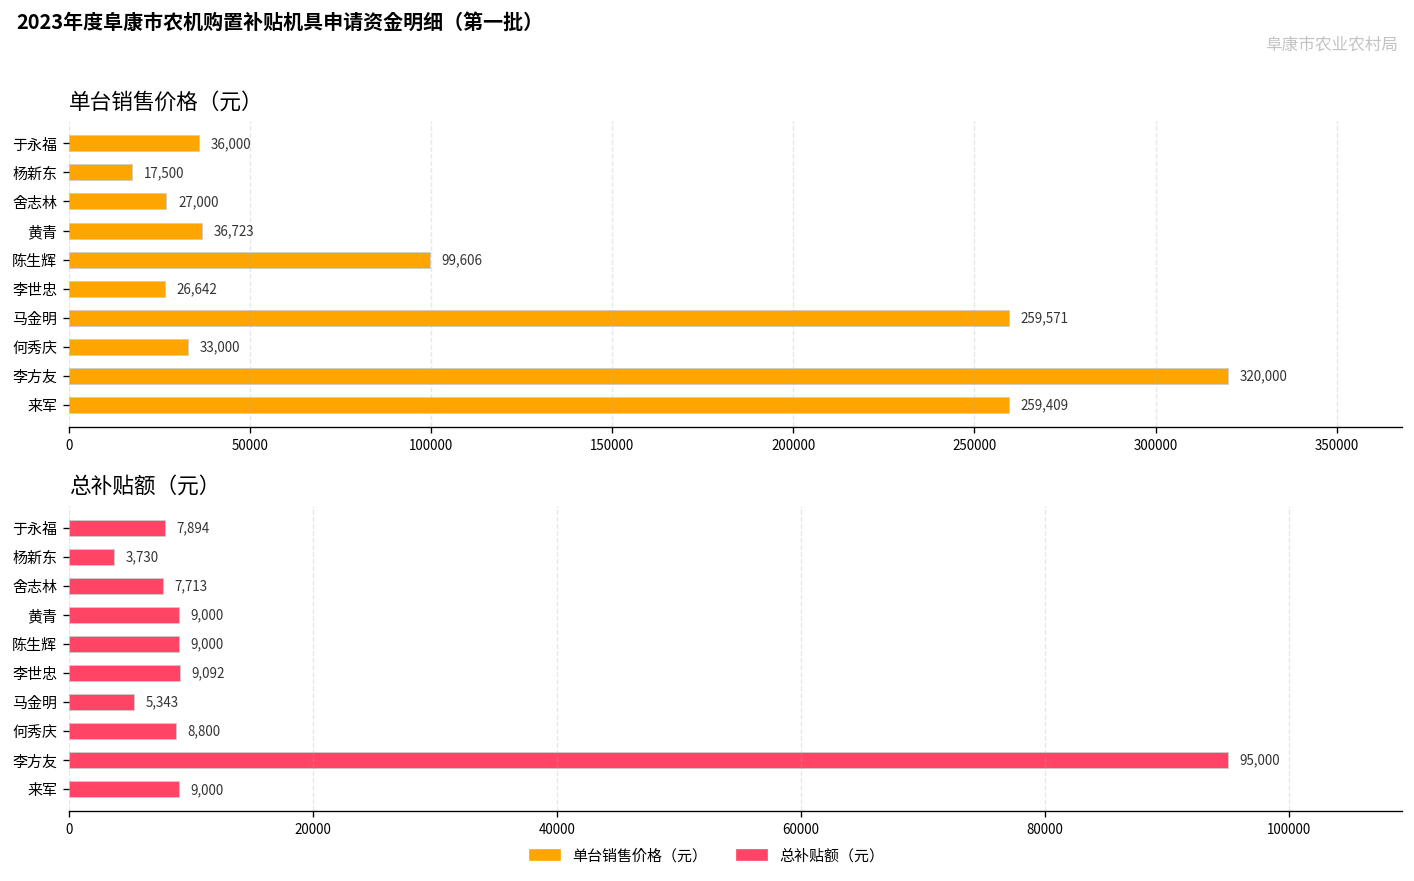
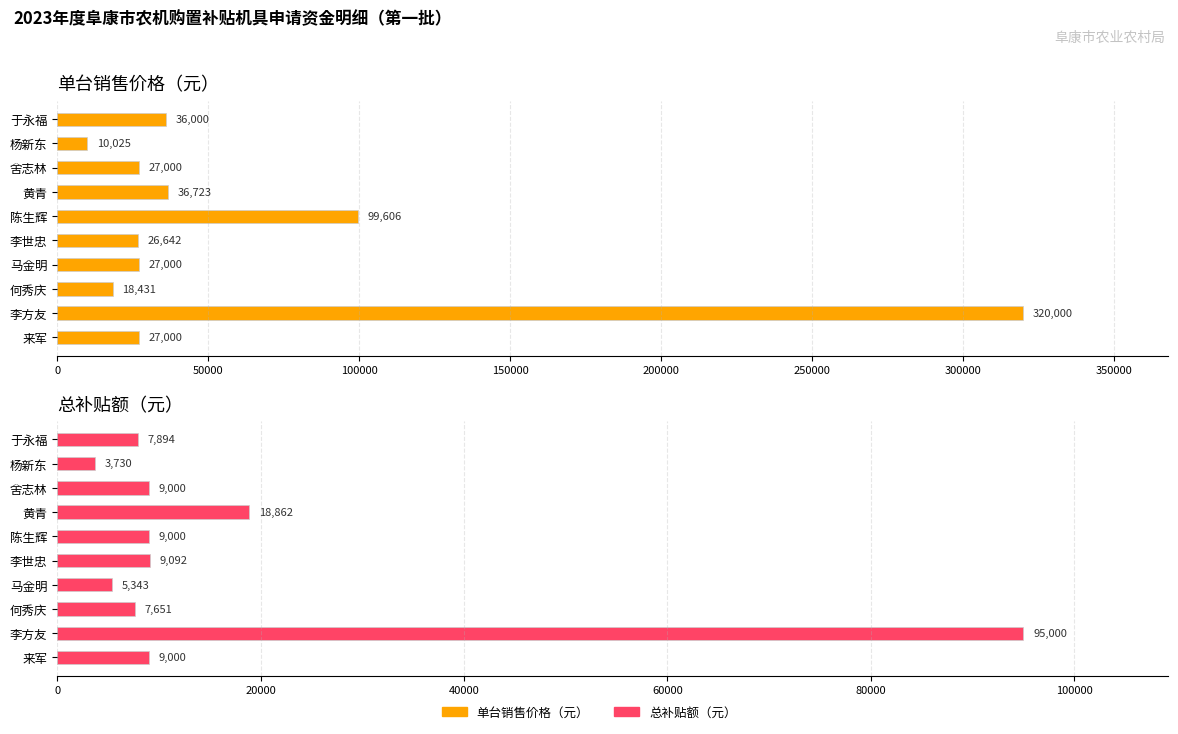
单台销售价格（元）, 杨新东: 17,500 -> 10,025
单台销售价格（元）, 马金明: 259,571 -> 27,000
单台销售价格（元）, 何秀庆: 33,000 -> 18,431
单台销售价格（元）, 来军: 259,409 -> 27,000
总补贴额（元）, 舍志林: 7,713 -> 9,000
总补贴额（元）, 黄青: 9,000 -> 18,862
总补贴额（元）, 何秀庆: 8,800 -> 7,651
